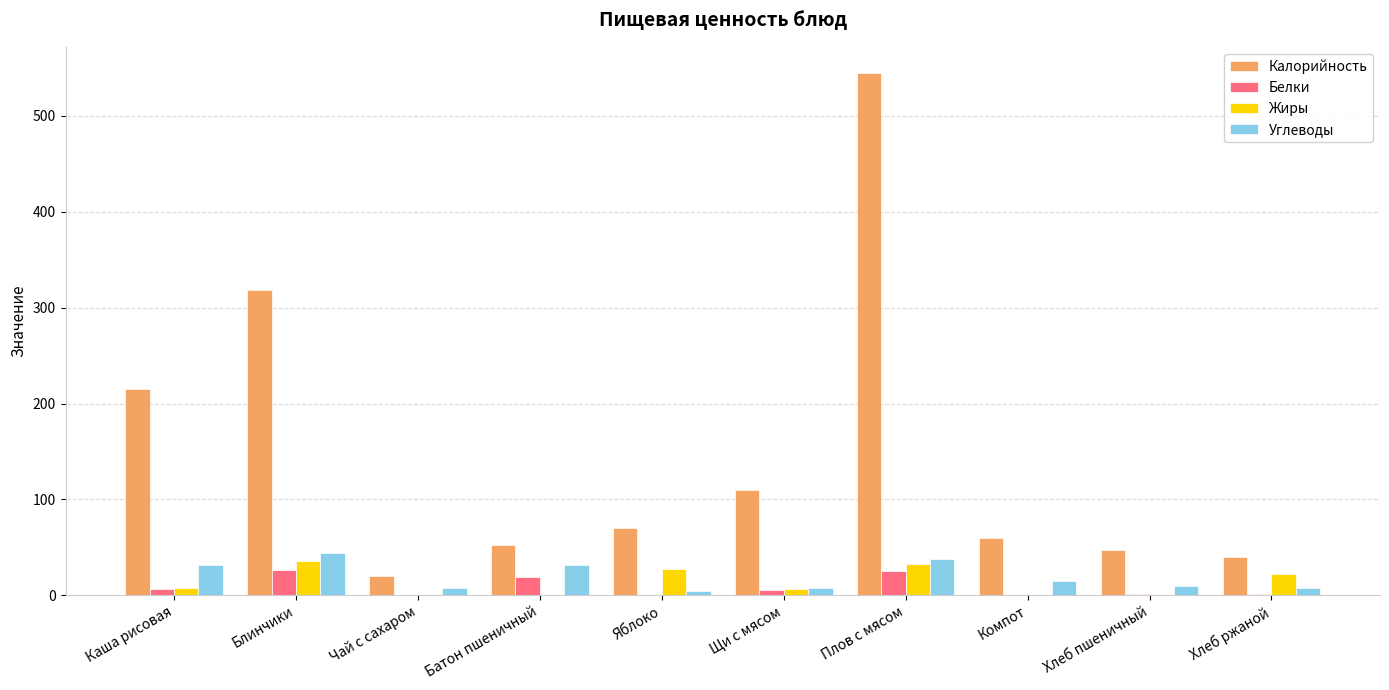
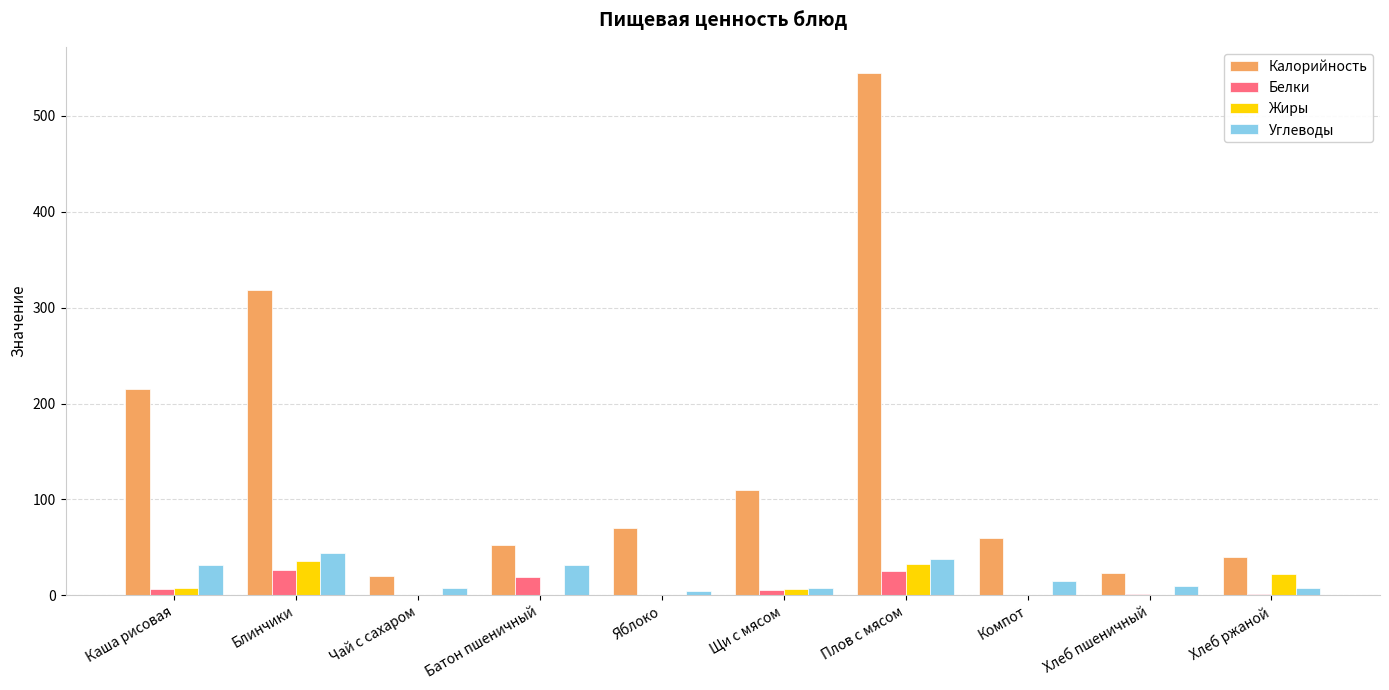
Жиры, Яблоко: 30 -> 0
Калорийность, Хлеб пшеничный: 50 -> 20
